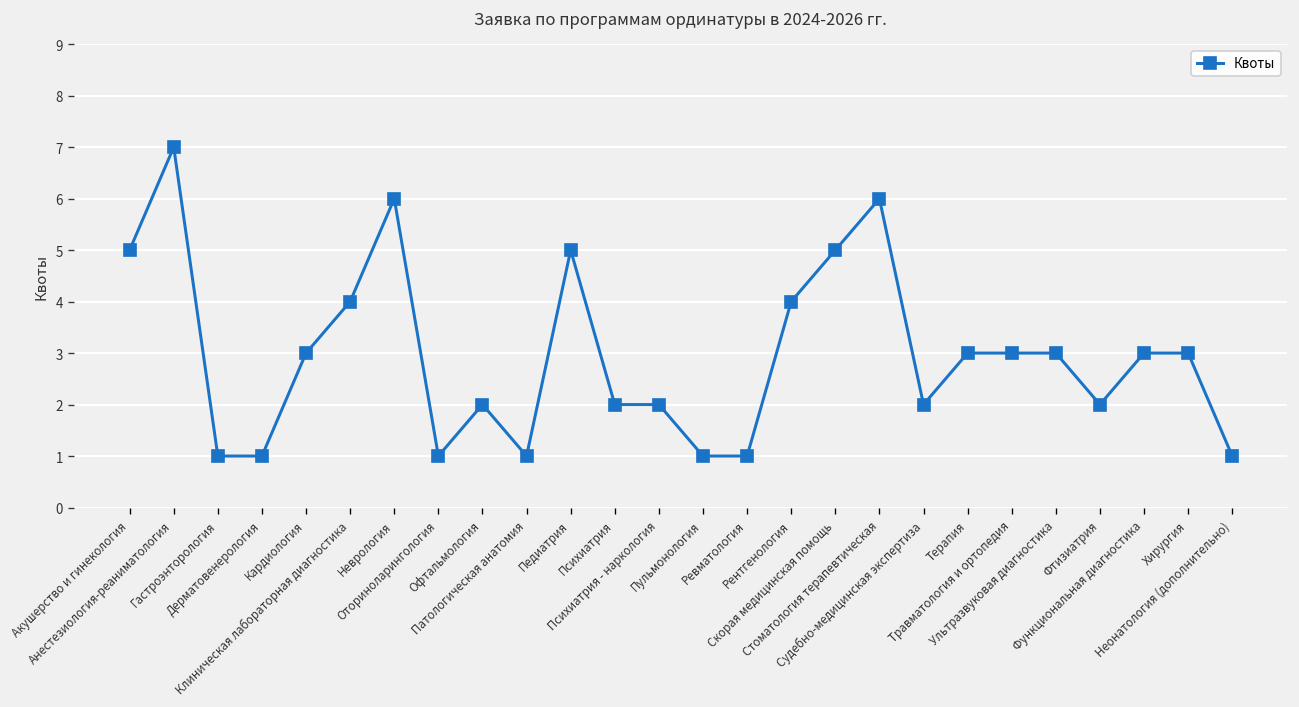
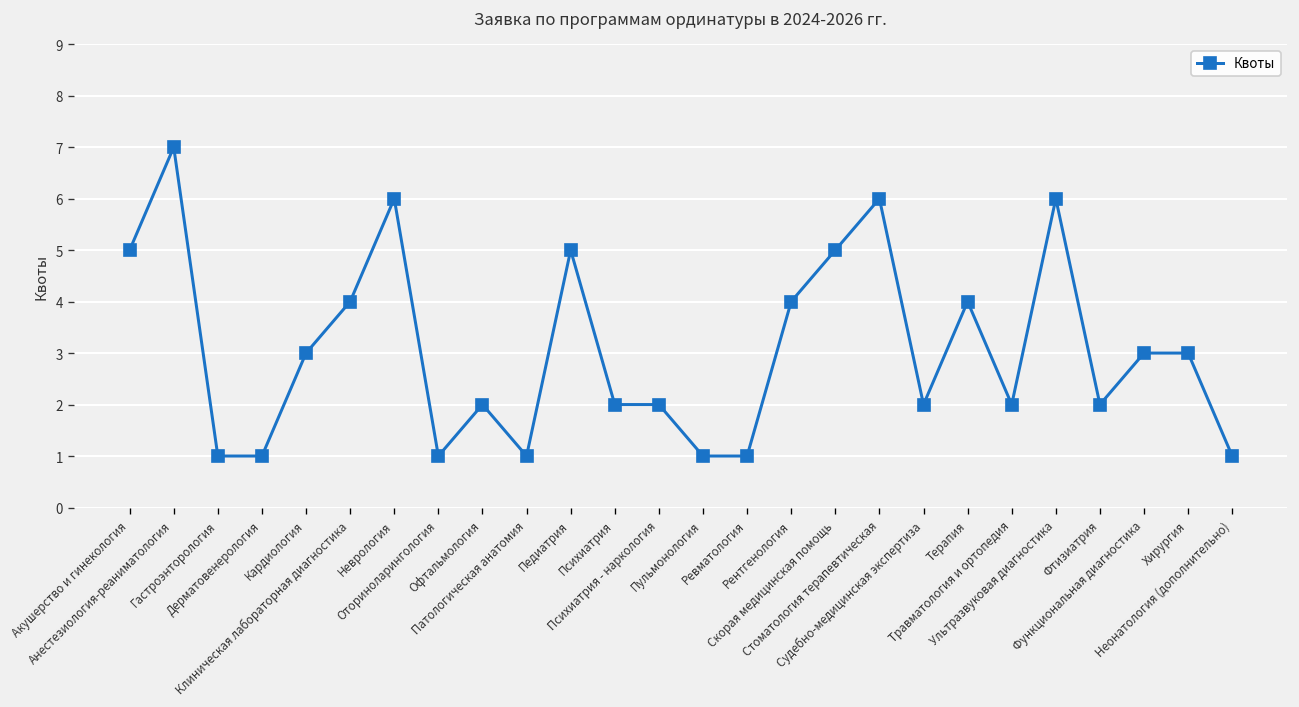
Терапия: 3 -> 4
Травматология и ортопедия: 3 -> 2
Ультразвуковая диагностика: 3 -> 6
